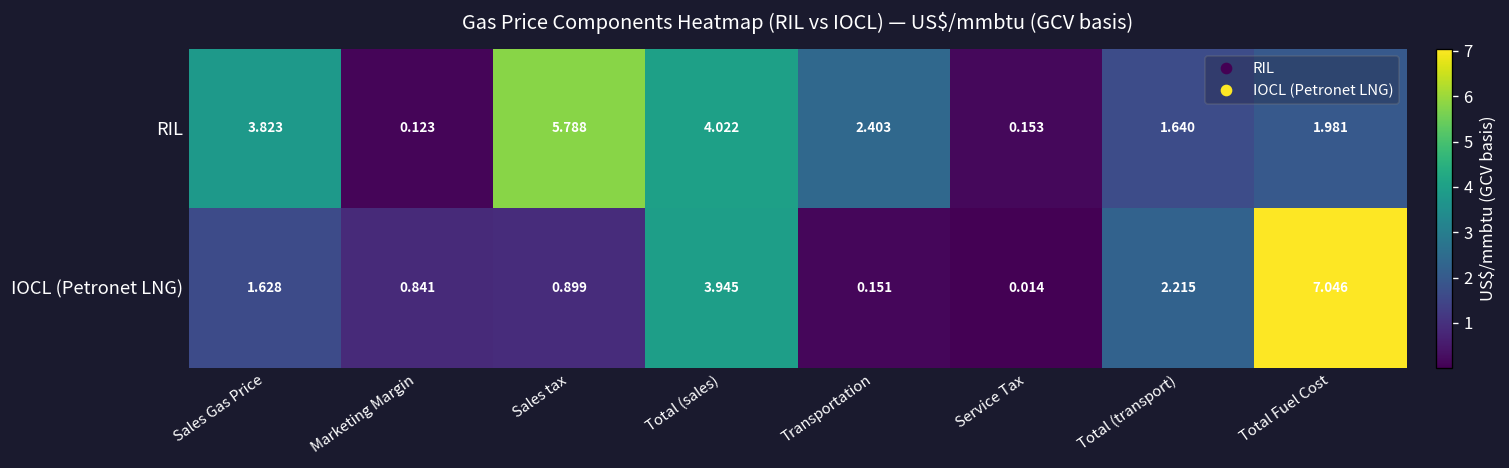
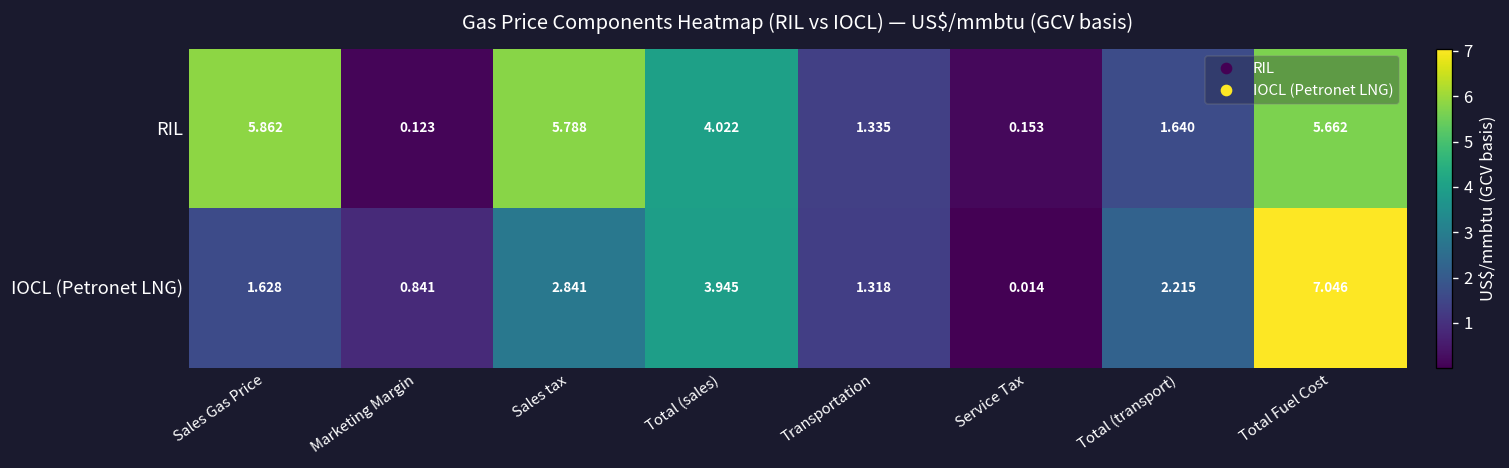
RIL, Sales Gas Price: 3.823 -> 5.862
RIL, Transportation: 2.403 -> 1.335
RIL, Total Fuel Cost: 1.981 -> 5.662
IOCL (Petronet LNG), Sales tax: 0.899 -> 2.841
IOCL (Petronet LNG), Transportation: 0.151 -> 1.318
